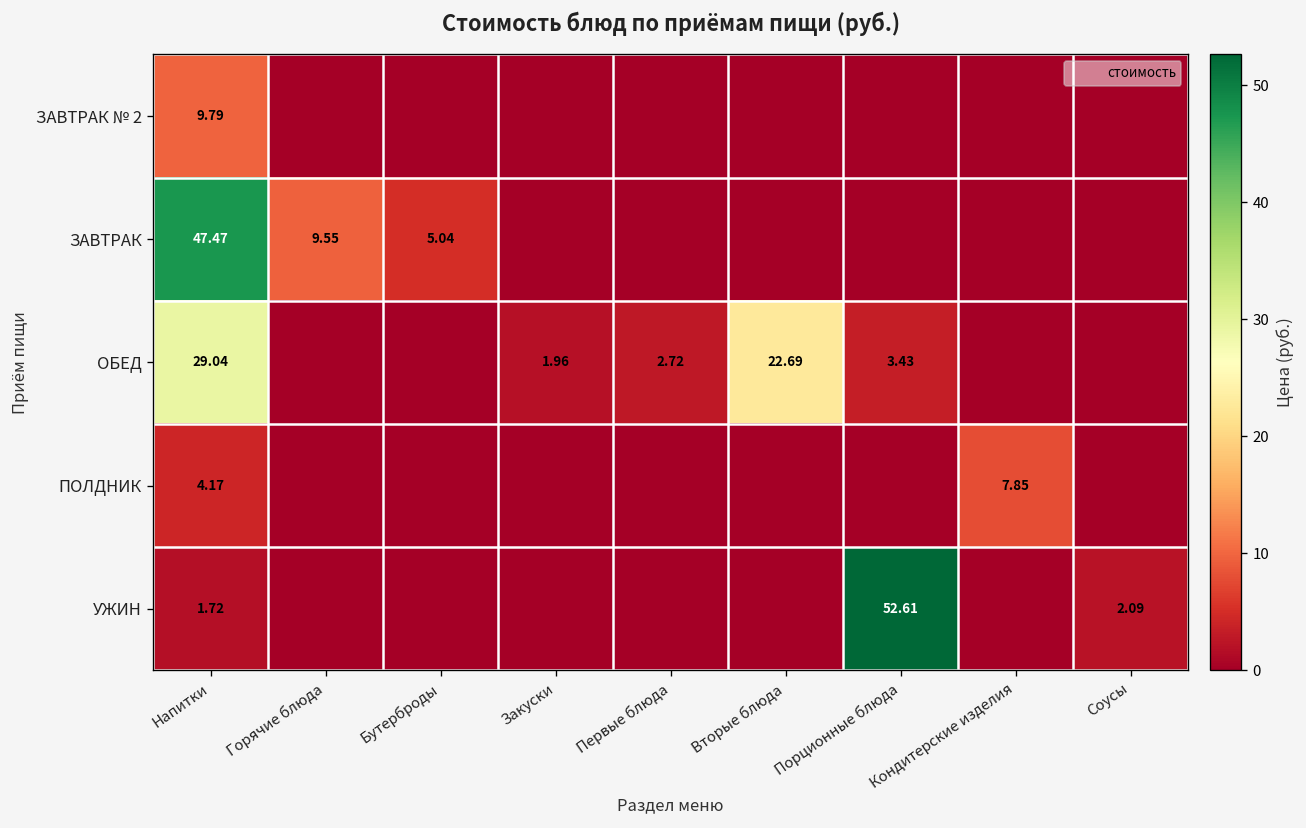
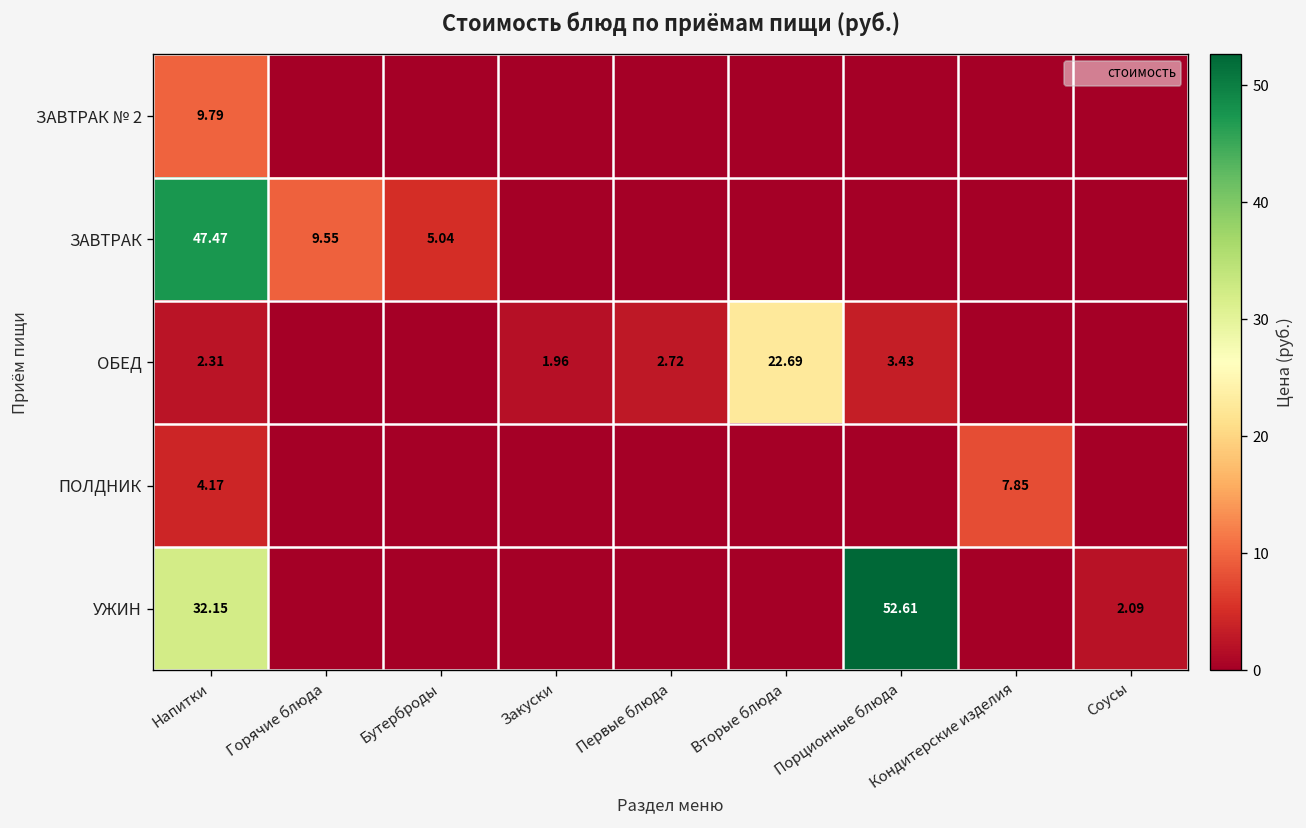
ОБЕД, Напитки: 29.04 -> 2.31
УЖИН, Напитки: 1.72 -> 32.15
